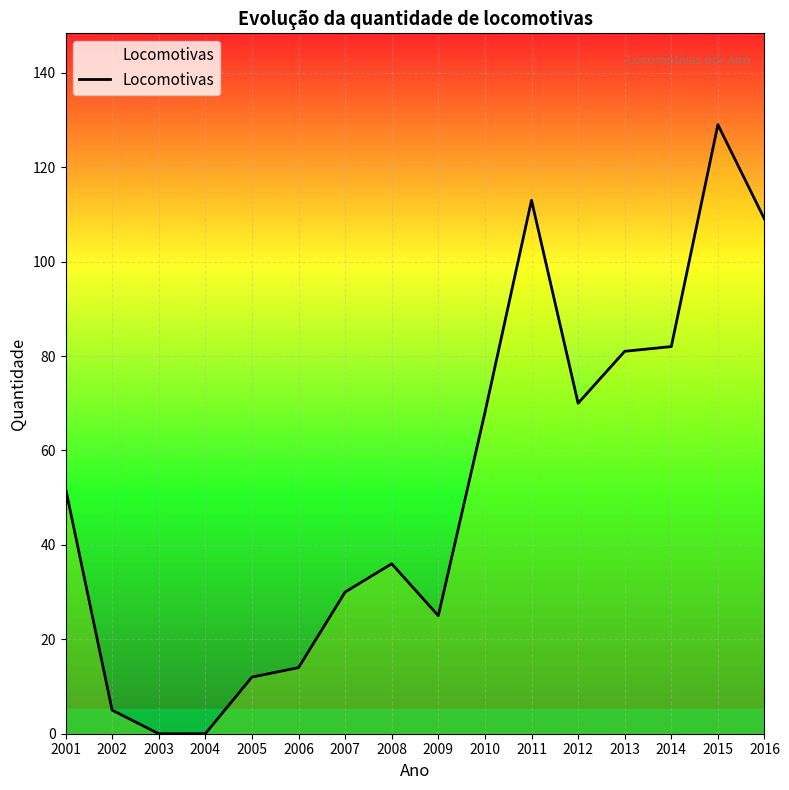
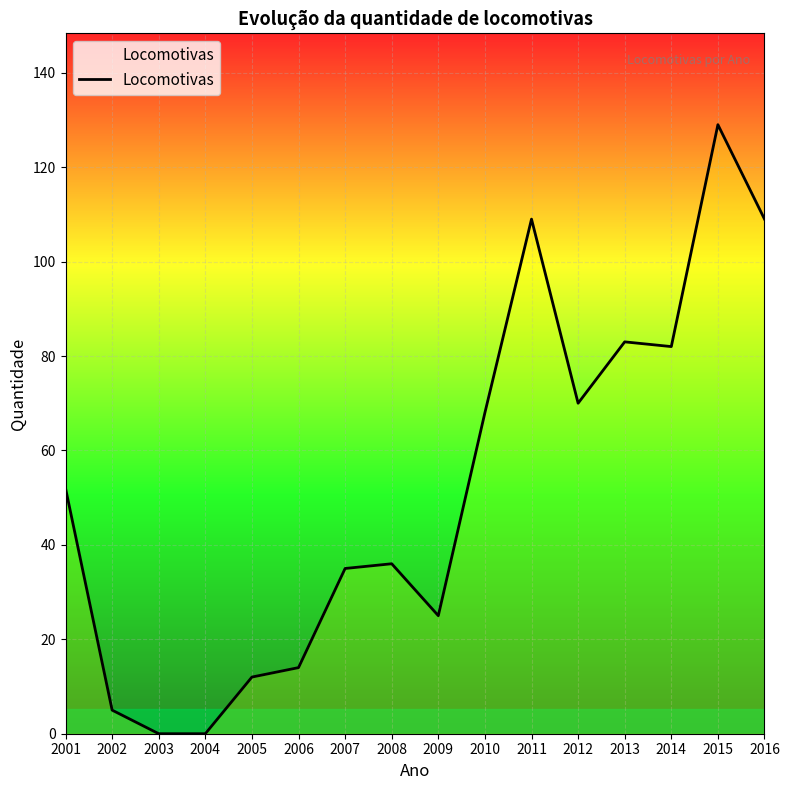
2007: 30 -> 35
2011: 113 -> 109
2013: 81 -> 83
